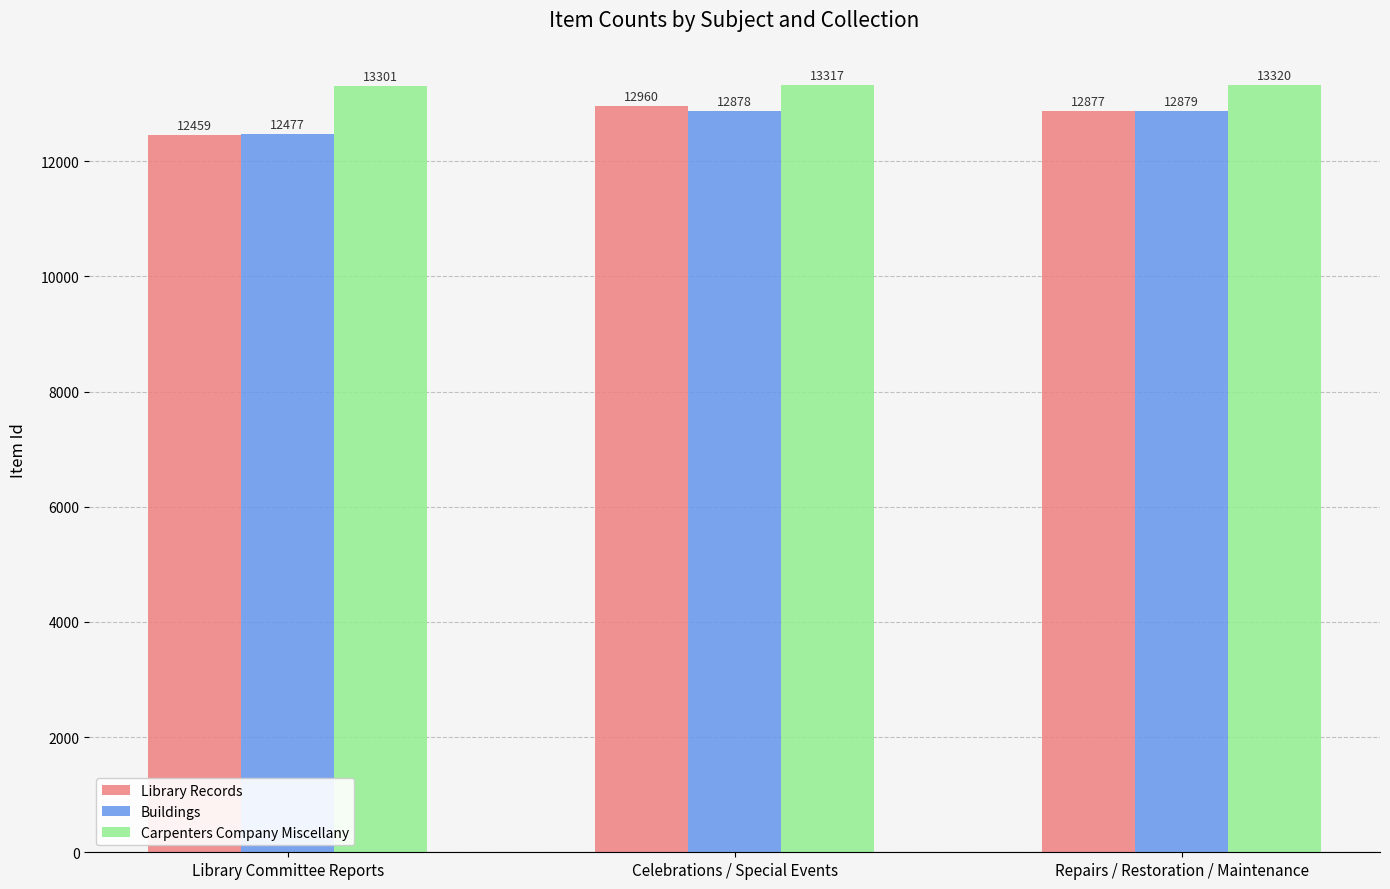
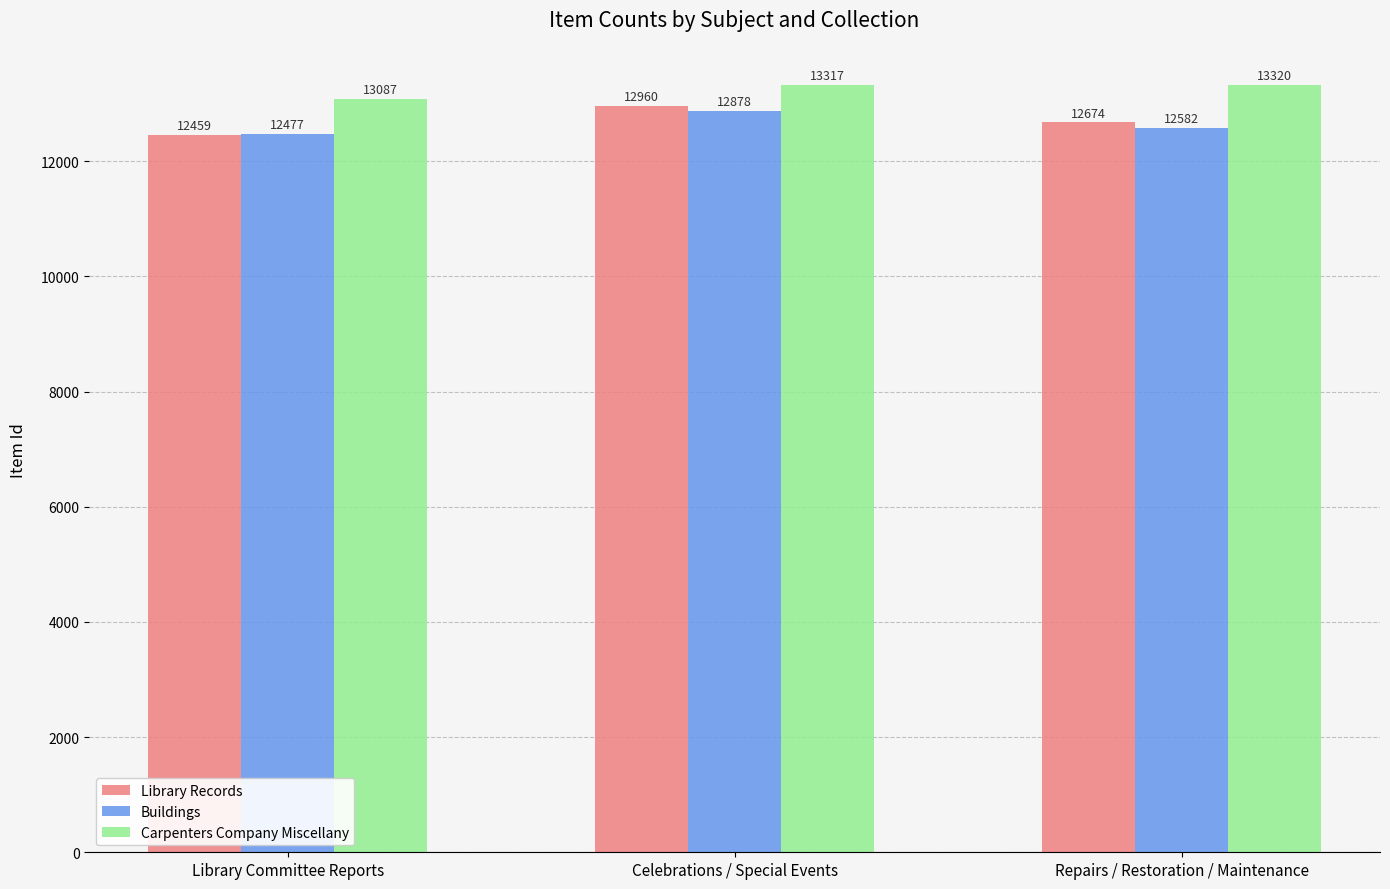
Carpenters Company Miscellany, Library Committee Reports: 13301 -> 13087
Library Records, Repairs / Restoration / Maintenance: 12877 -> 12674
Buildings, Repairs / Restoration / Maintenance: 12879 -> 12582
